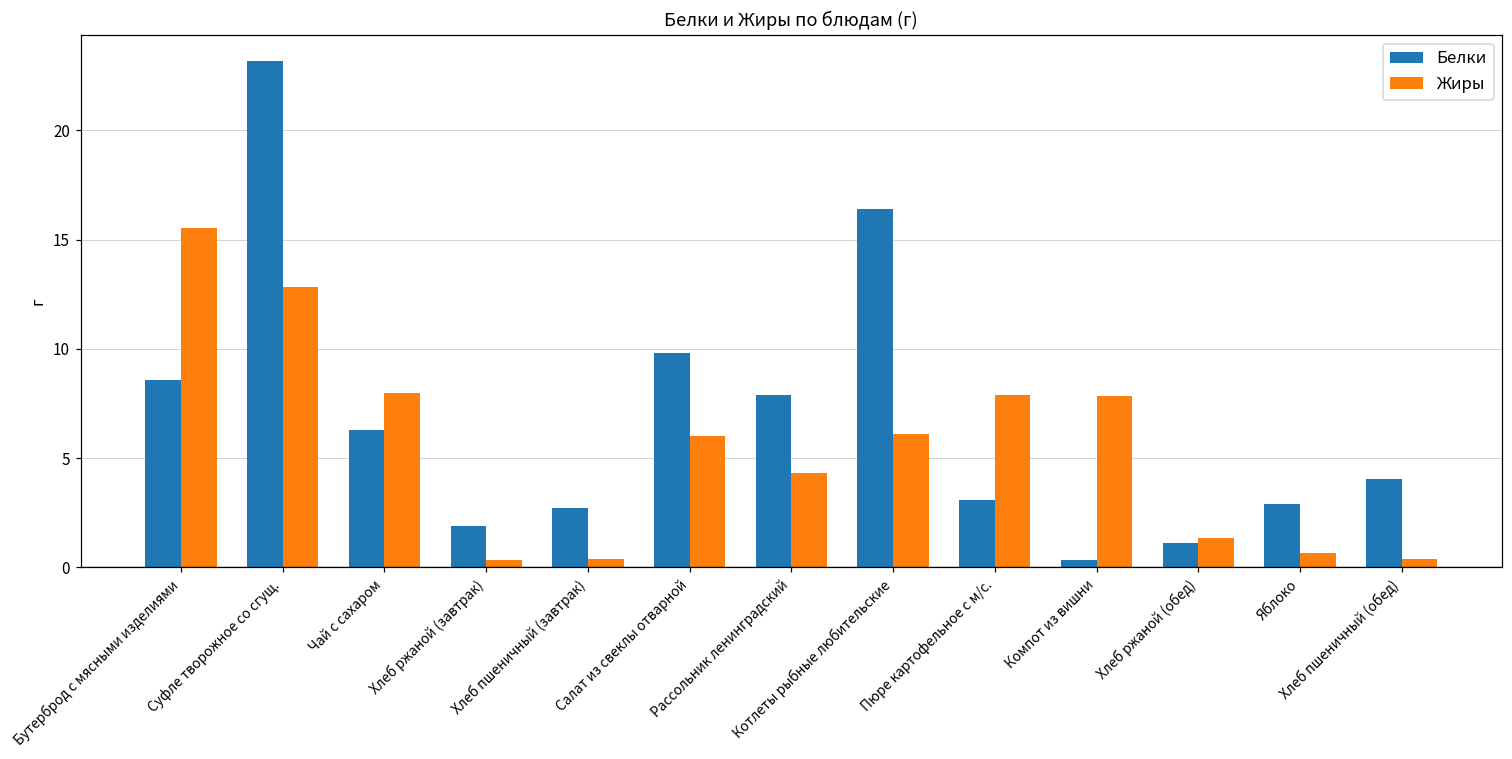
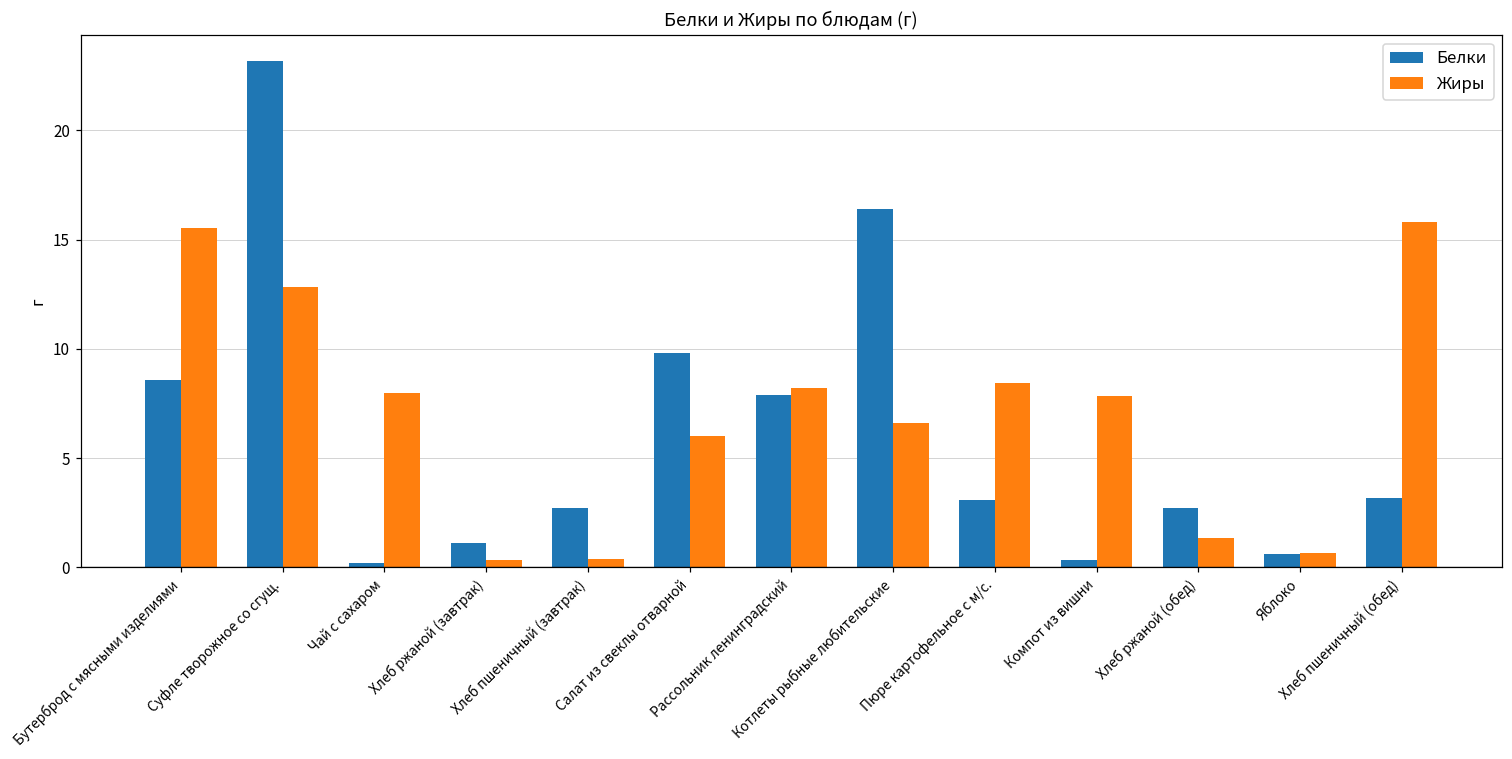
Белки, Чай с сахаром: 6.3 -> 0.2
Белки, Хлеб ржаной (завтрак): 1.9 -> 1.1
Жиры, Рассольник ленинградский: 4.3 -> 8.2
Жиры, Котлеты рыбные любительские: 6.1 -> 6.6
Жиры, Пюре картофельное с м/с.: 7.9 -> 8.4
Белки, Хлеб ржаной (обед): 1.1 -> 2.7
Белки, Яблоко: 2.9 -> 0.6
Белки, Хлеб пшеничный (обед): 4.1 -> 3.2
Жиры, Хлеб пшеничный (обед): 0.4 -> 15.8
